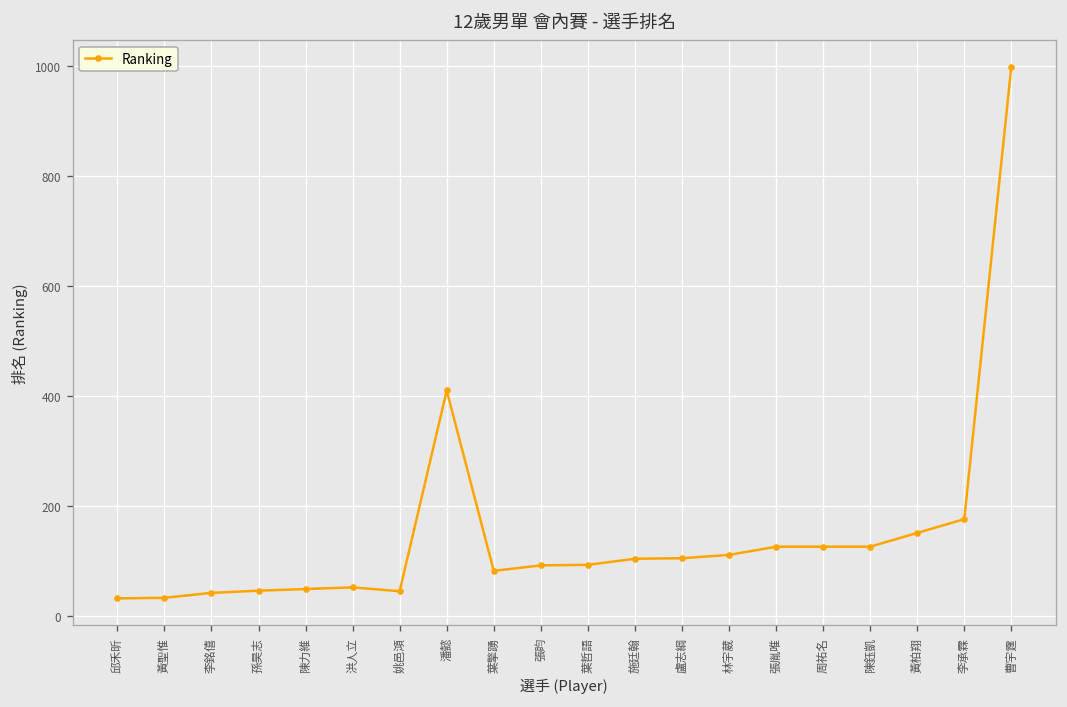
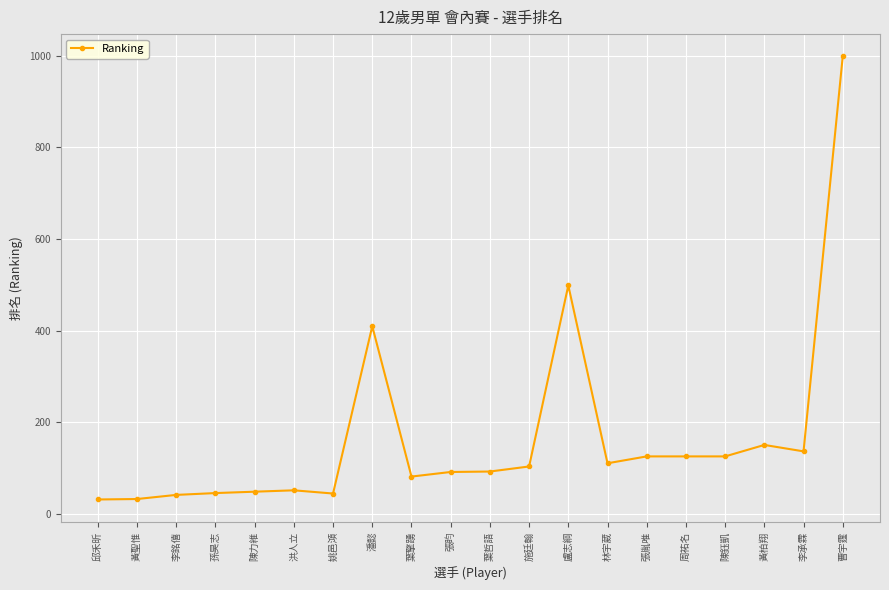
盧志綱: 110 -> 500
李承霖: 180 -> 140
